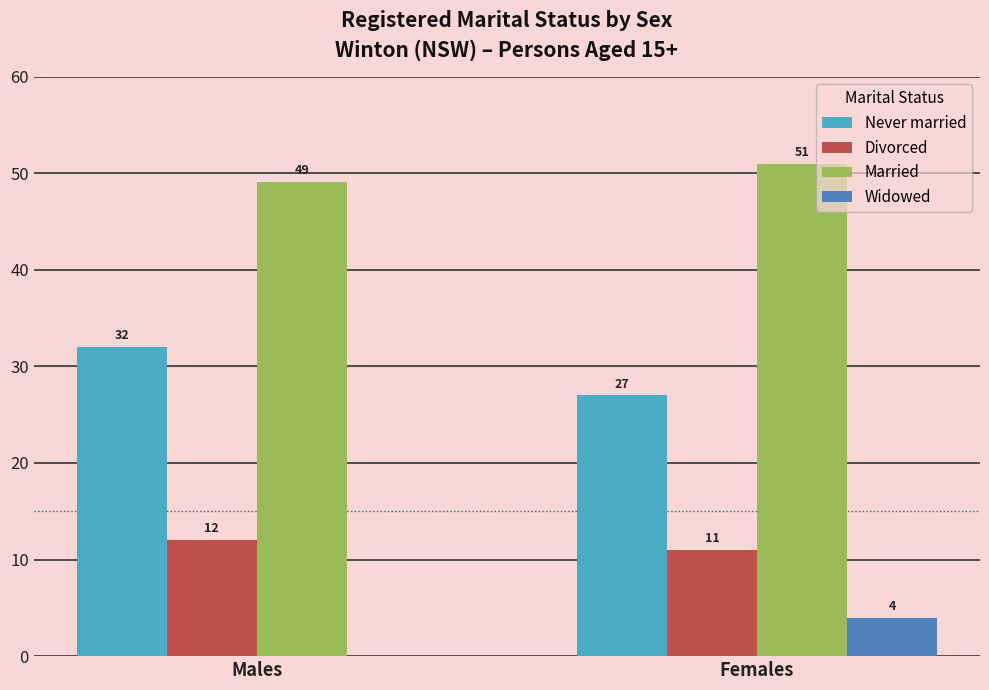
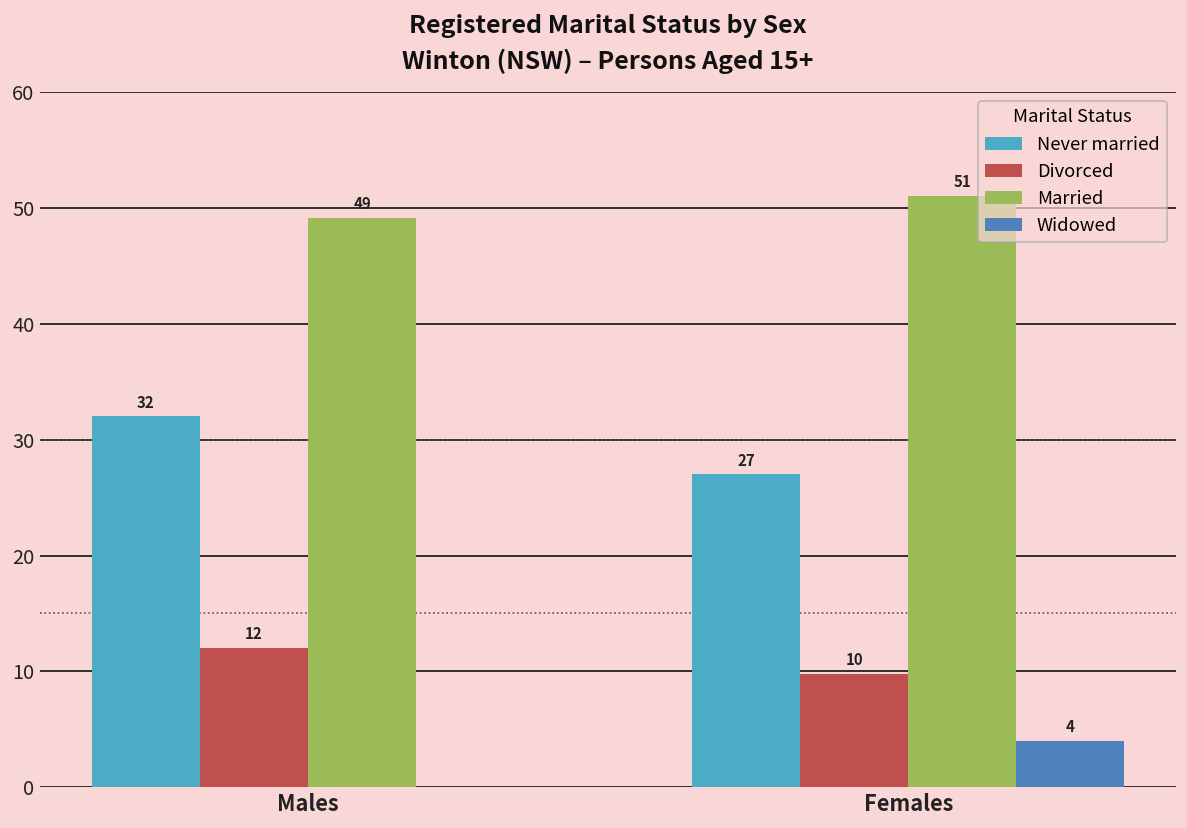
Divorced, Females: 11 -> 10
